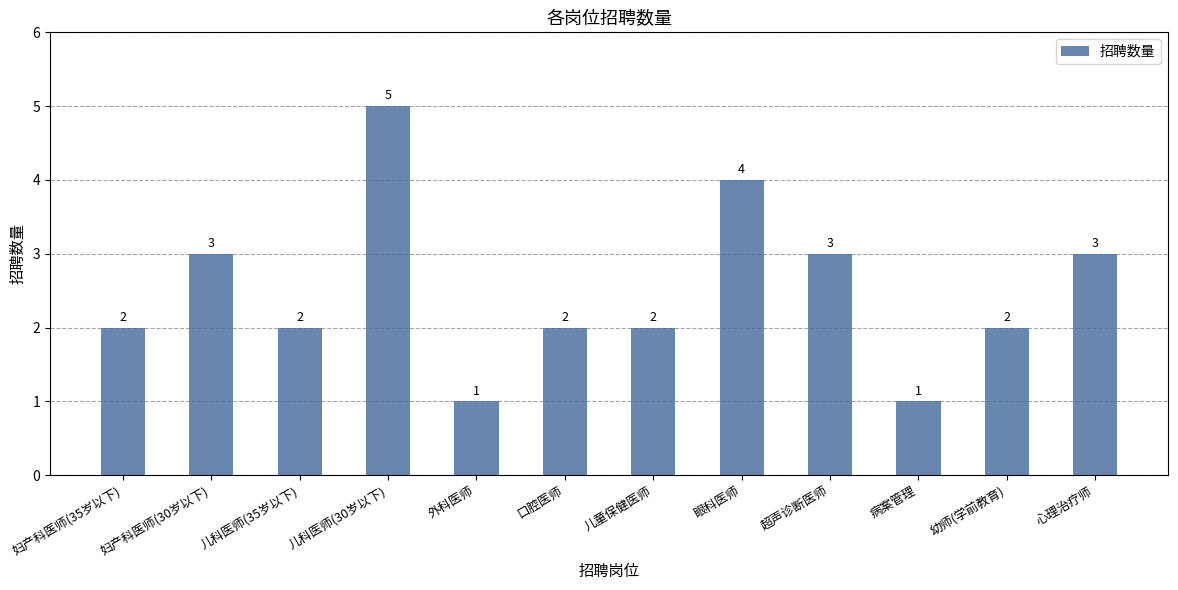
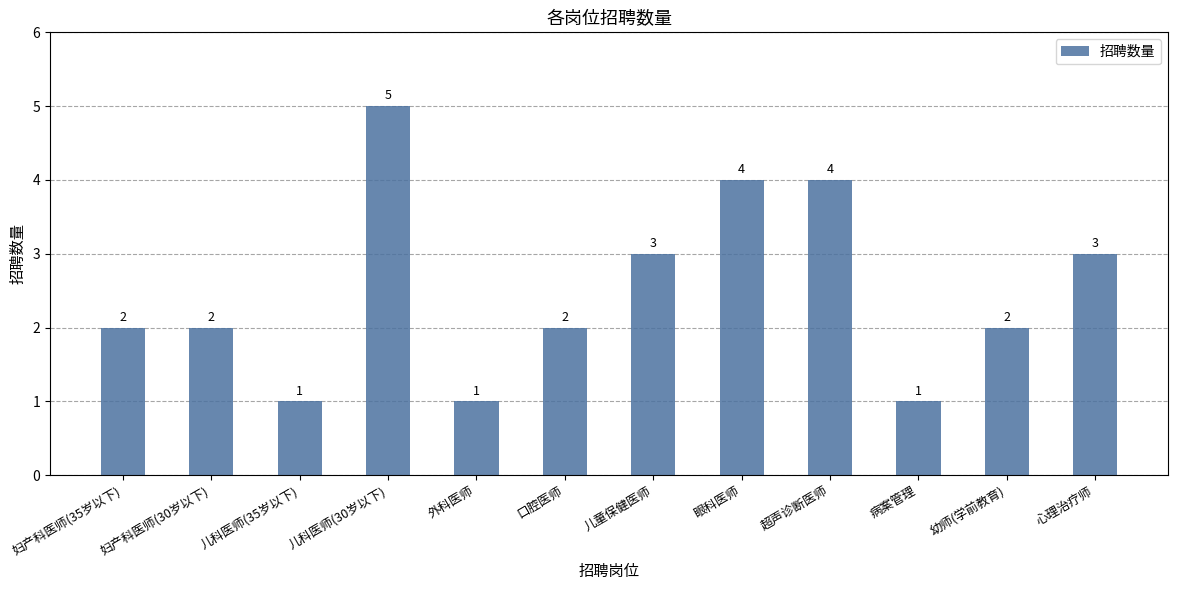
妇产科医师(30岁以下): 3 -> 2
儿科医师(35岁以下): 2 -> 1
儿童保健医师: 2 -> 3
超声诊断医师: 3 -> 4
